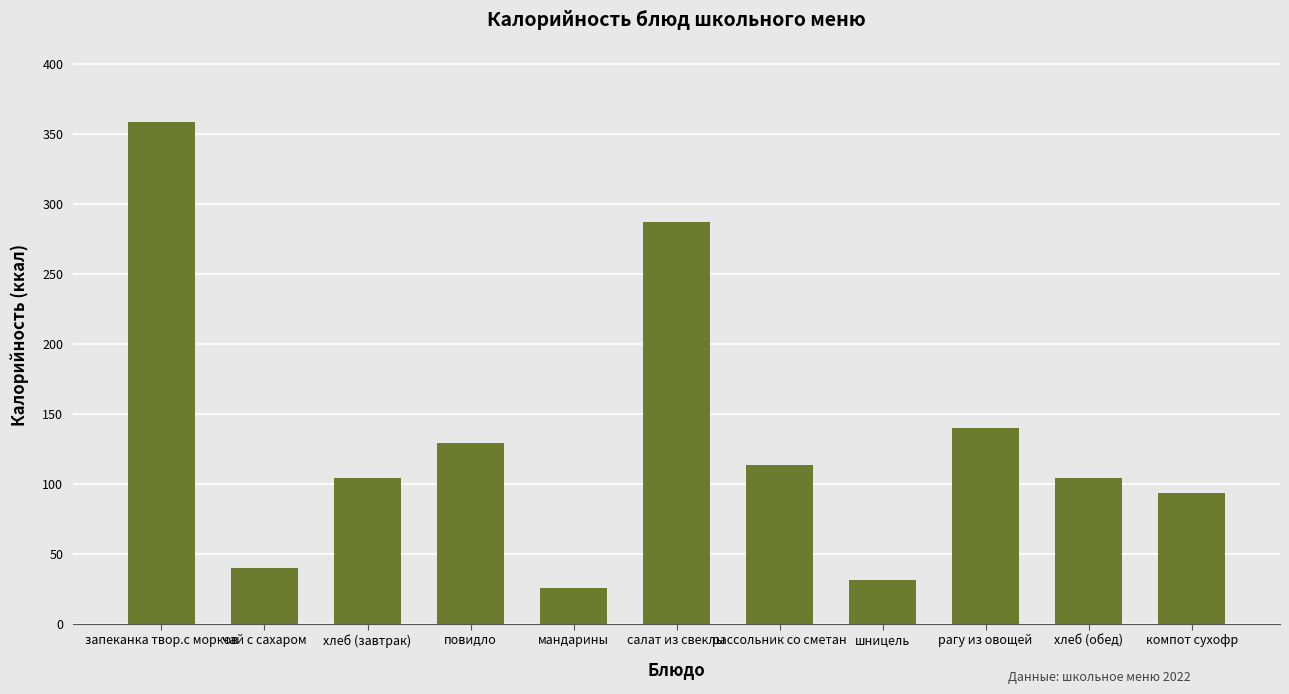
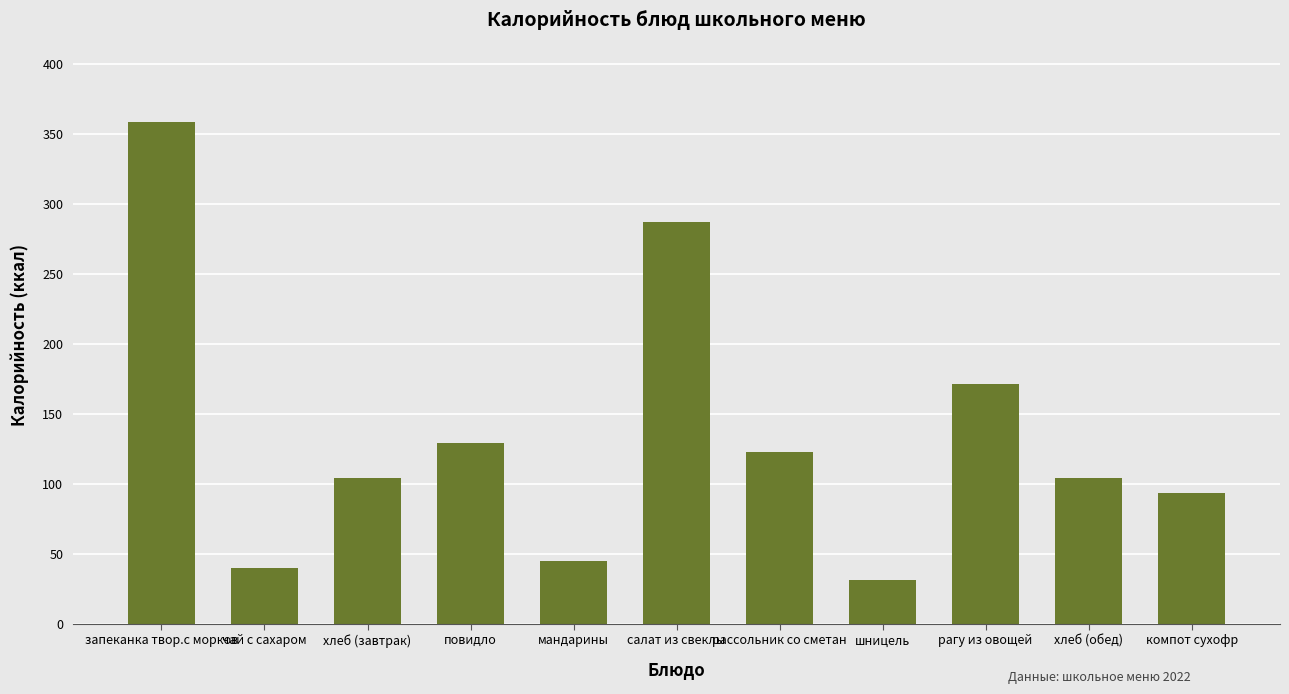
мандарины: 26 -> 45
рассольник со сметан: 113 -> 123
рагу из овощей: 140 -> 172
